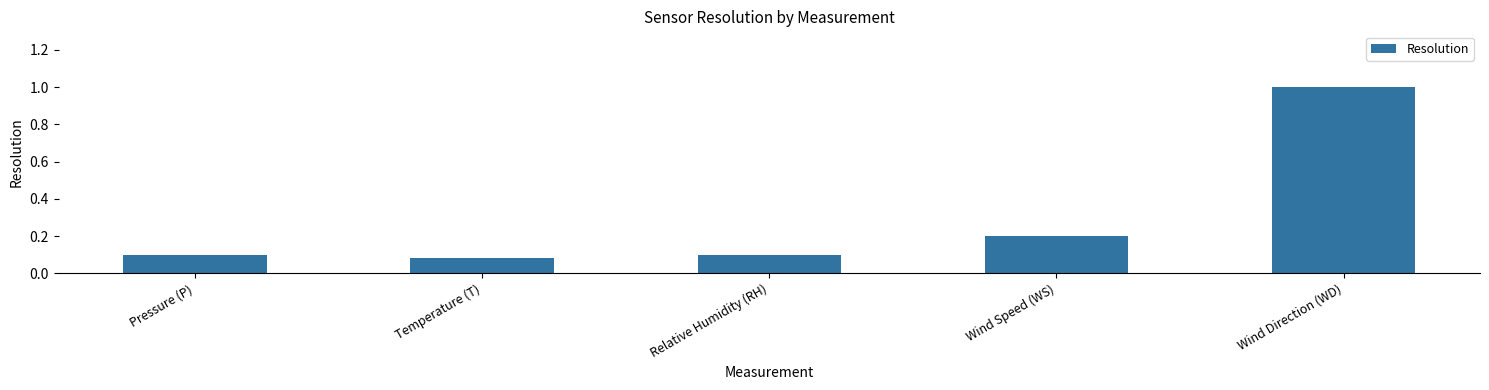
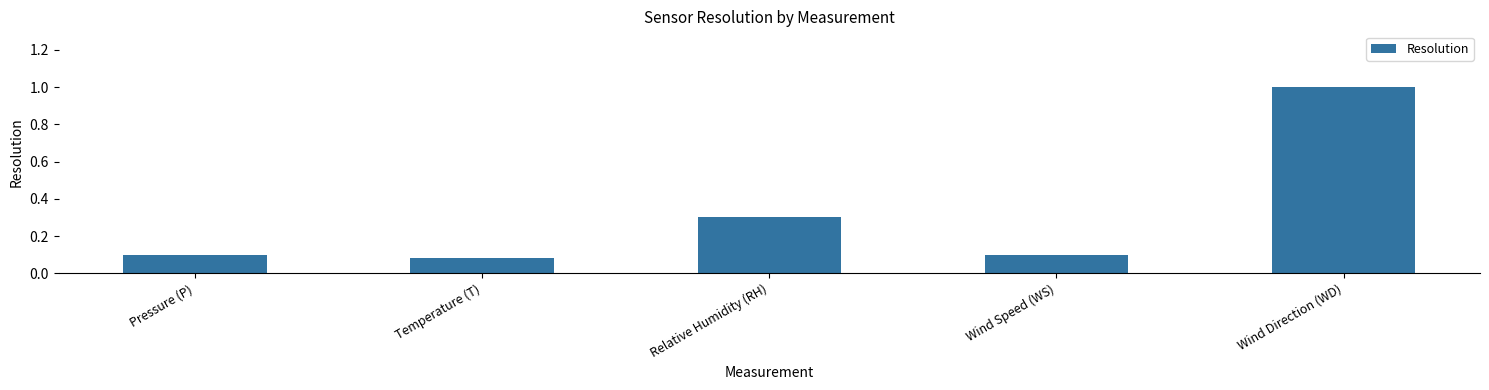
Relative Humidity (RH): 0.1 -> 0.3
Wind Speed (WS): 0.2 -> 0.1
